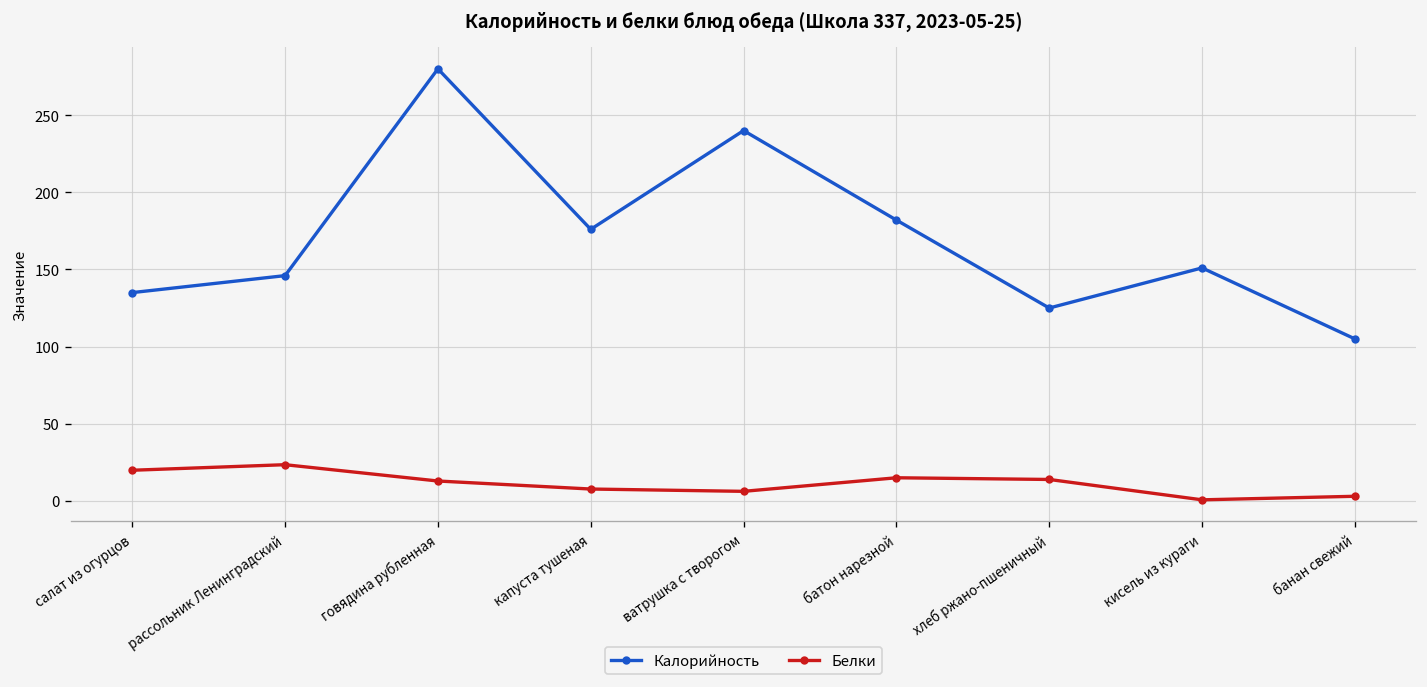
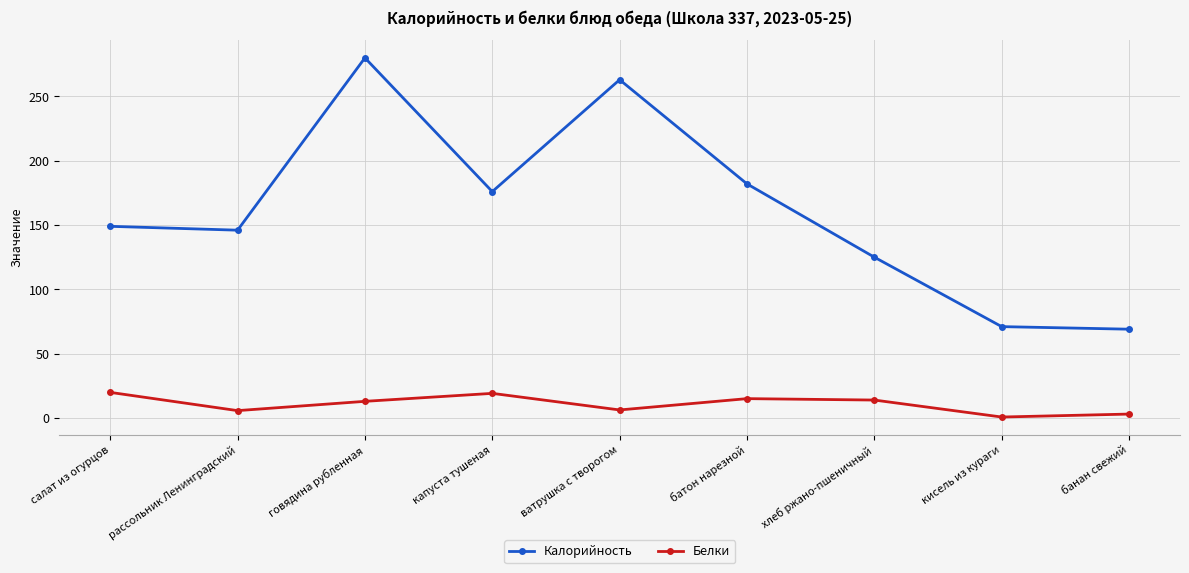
Калорийность, салат из огурцов: 135 -> 149
Белки, рассольник Ленинградский: 23 -> 6
Белки, капуста тушеная: 8 -> 19
Калорийность, ватрушка с творогом: 240 -> 263
Калорийность, кисель из кураги: 151 -> 71
Калорийность, банан свежий: 105 -> 69
